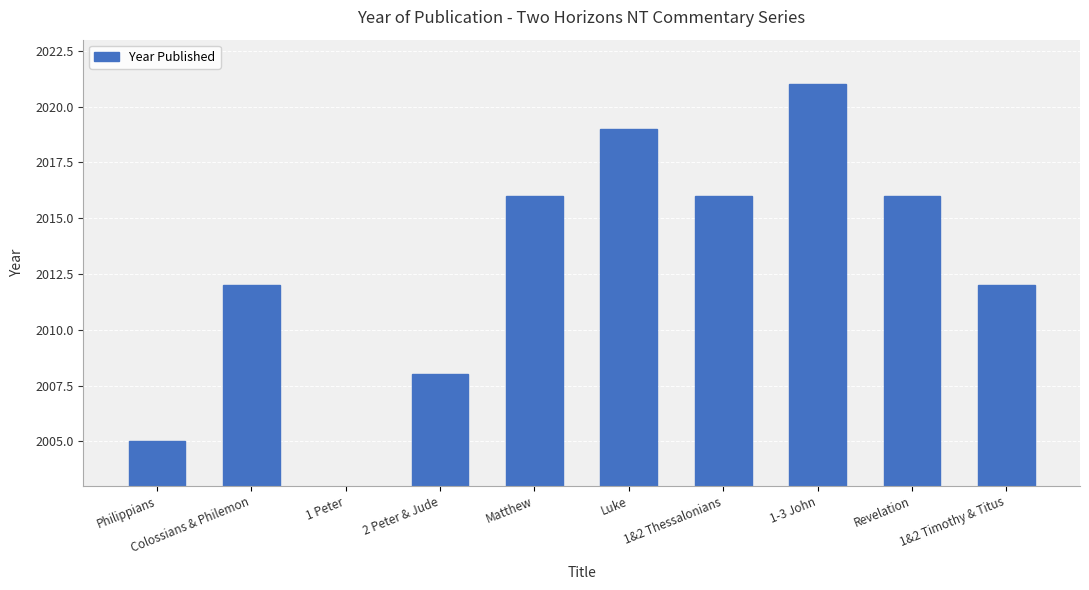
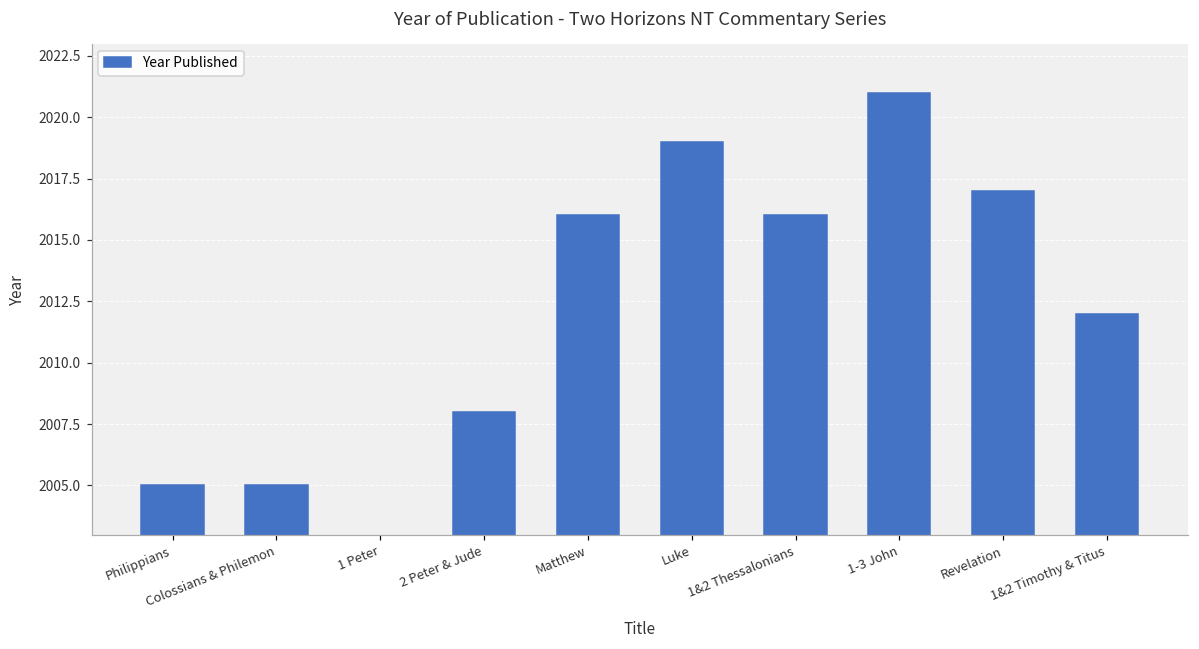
Colossians & Philemon: 2012 -> 2005
Revelation: 2016 -> 2017
